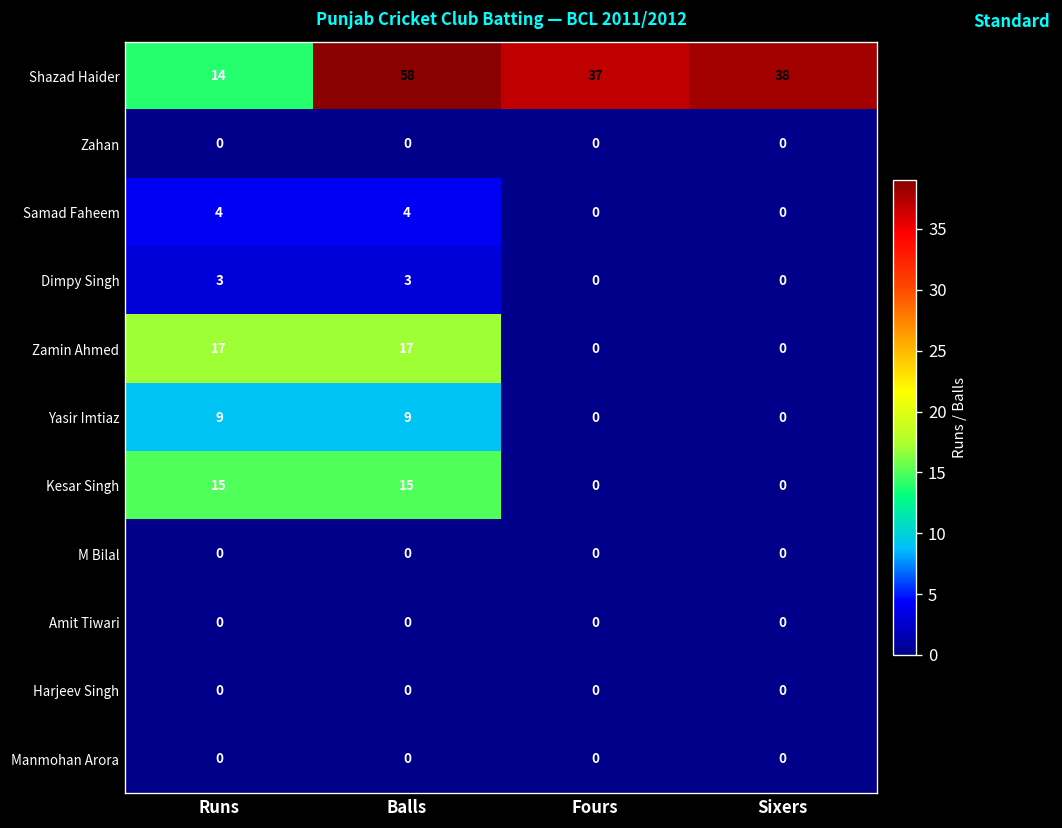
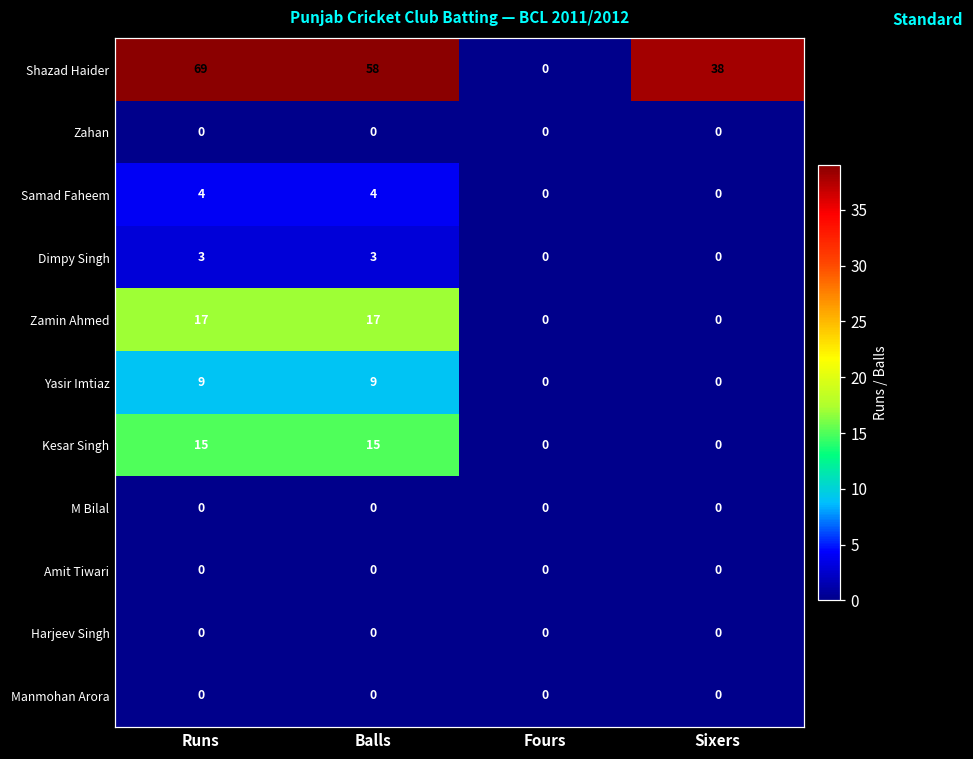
Shazad Haider, Runs: 14 -> 69
Shazad Haider, Fours: 37 -> 0
